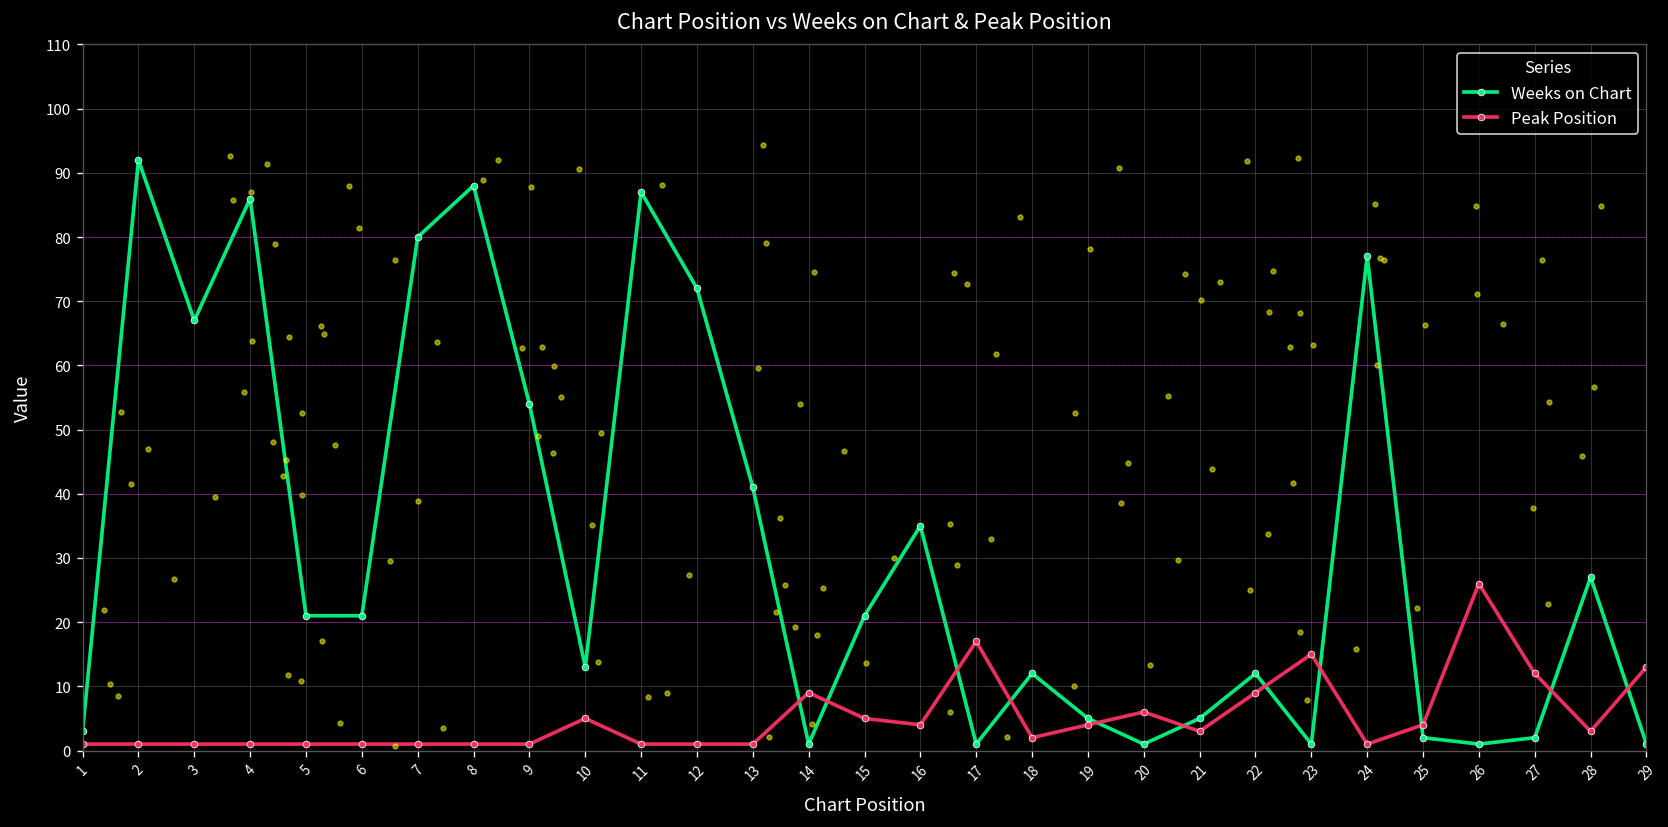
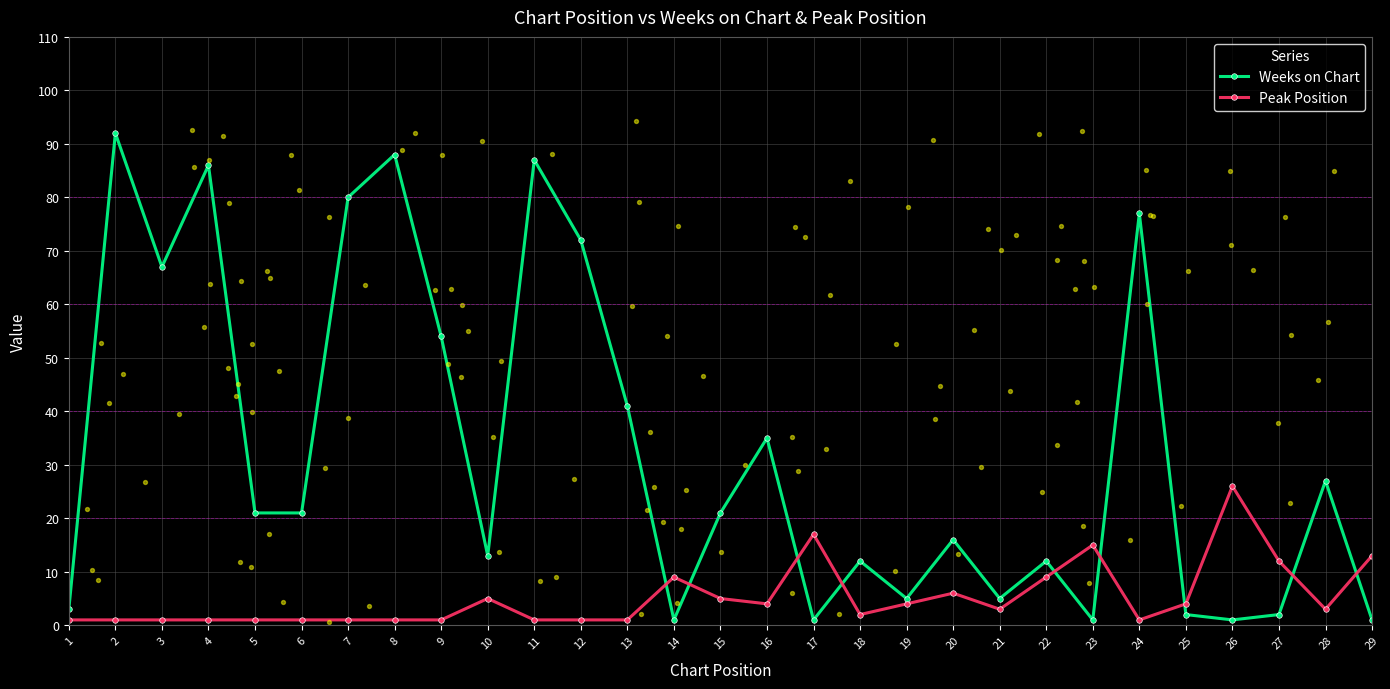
Weeks on Chart, 20: 1 -> 16
